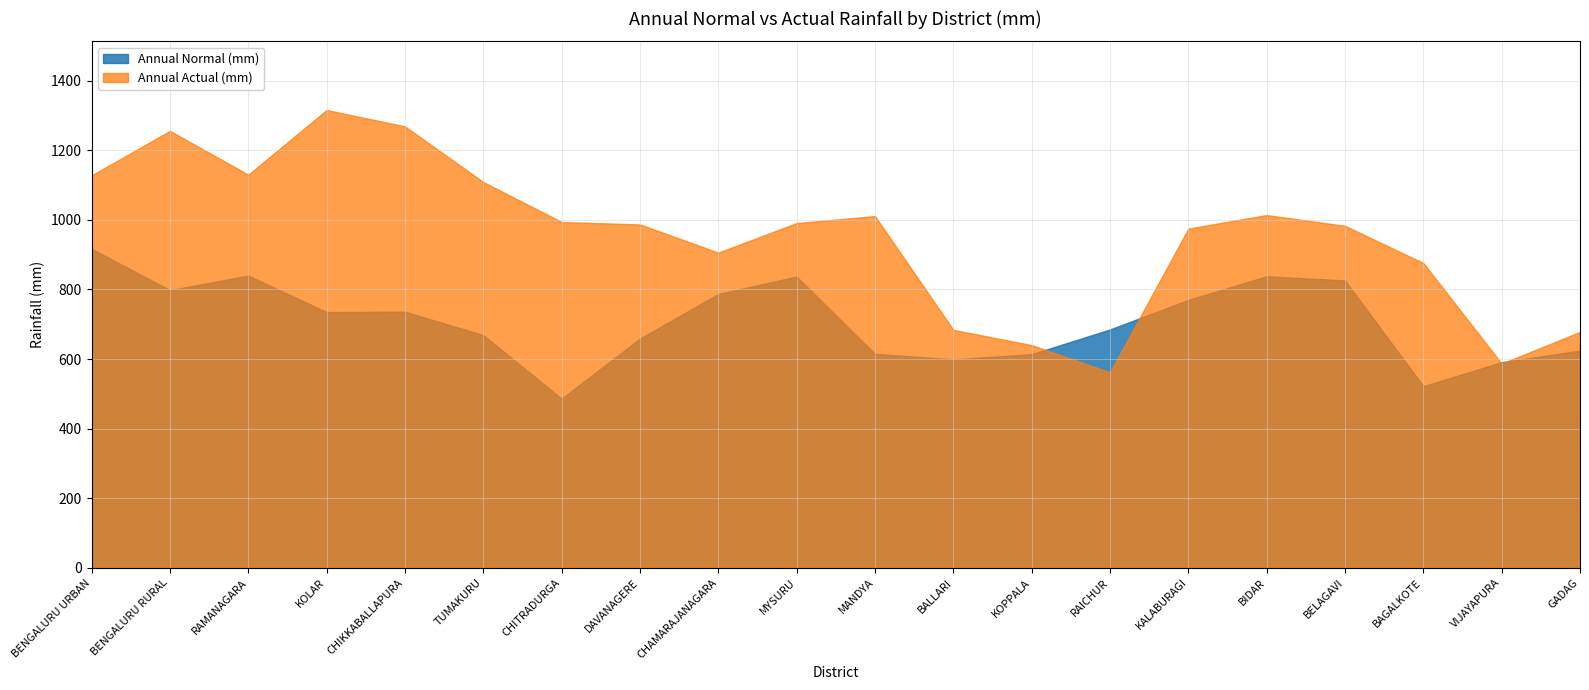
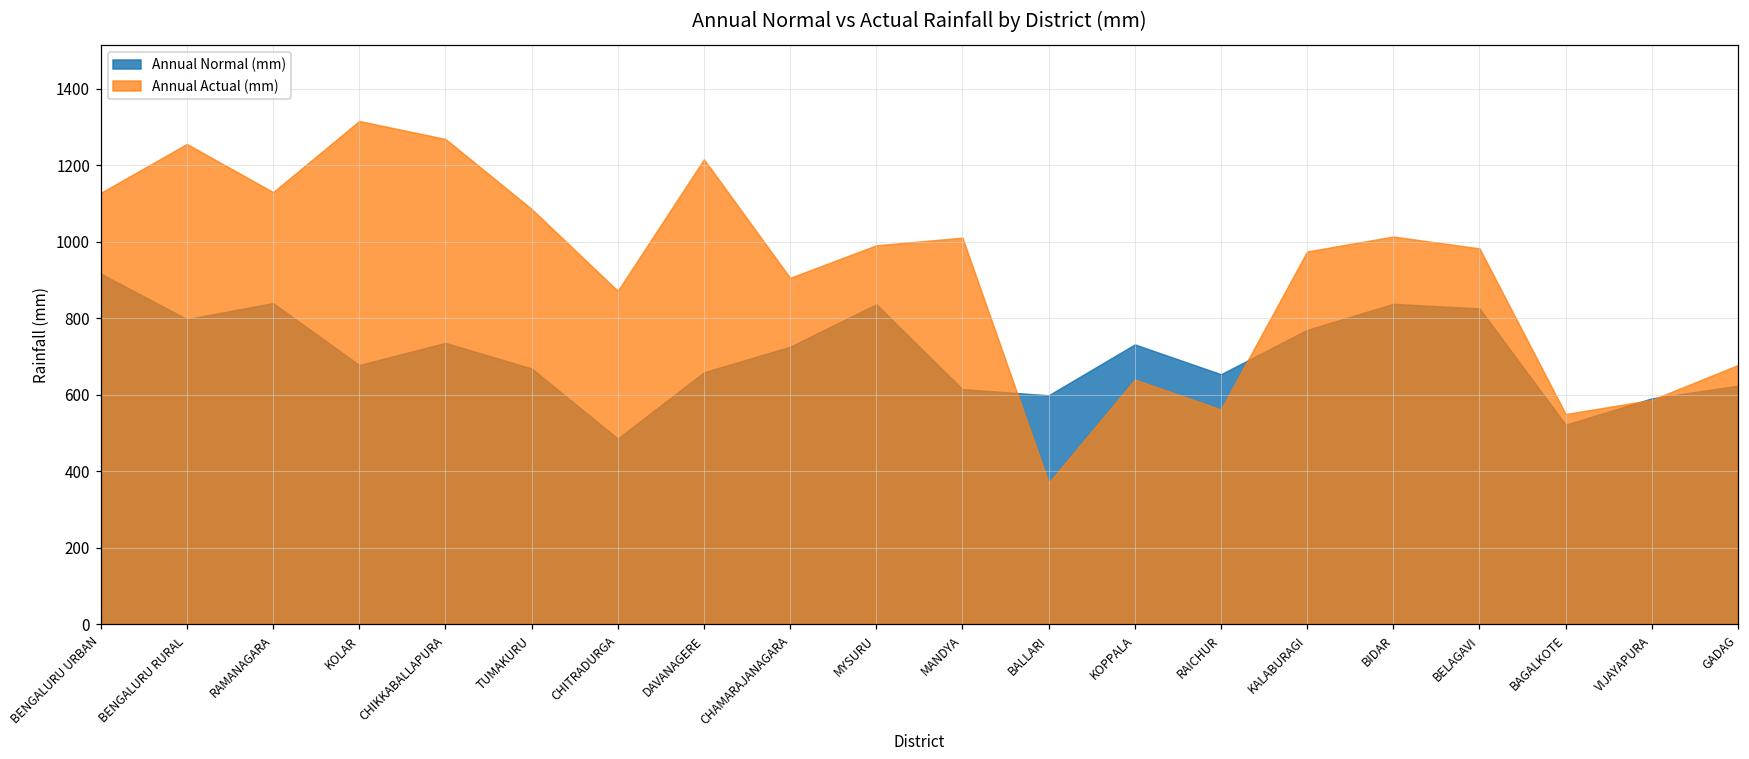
Annual Normal (mm), KOLAR: 740 -> 680
Annual Actual (mm), TUMAKURU: 1110 -> 1090
Annual Actual (mm), CHITRADURGA: 990 -> 870
Annual Actual (mm), DAVANAGERE: 990 -> 1220
Annual Normal (mm), CHAMARAJANAGARA: 790 -> 730
Annual Actual (mm), BALLARI: 680 -> 370
Annual Normal (mm), KOPPALA: 610 -> 730
Annual Normal (mm), RAICHUR: 690 -> 650
Annual Actual (mm), BAGALKOTE: 880 -> 550
